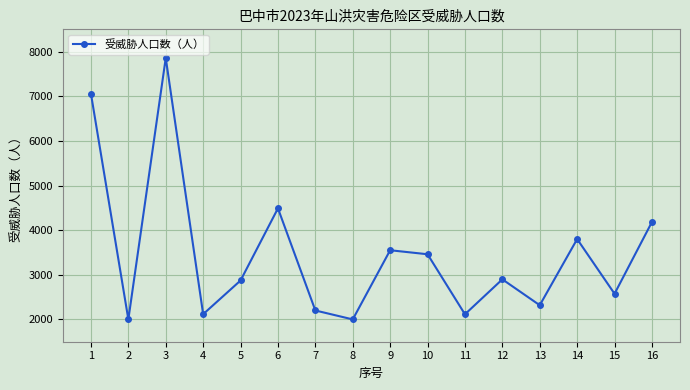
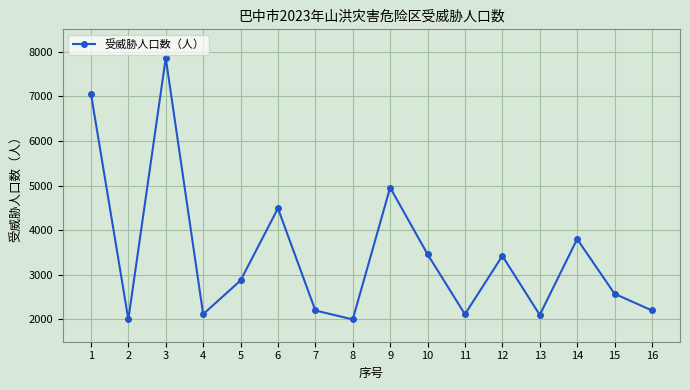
9: 3600 -> 5000
12: 2900 -> 3400
13: 2300 -> 2100
16: 4200 -> 2200
